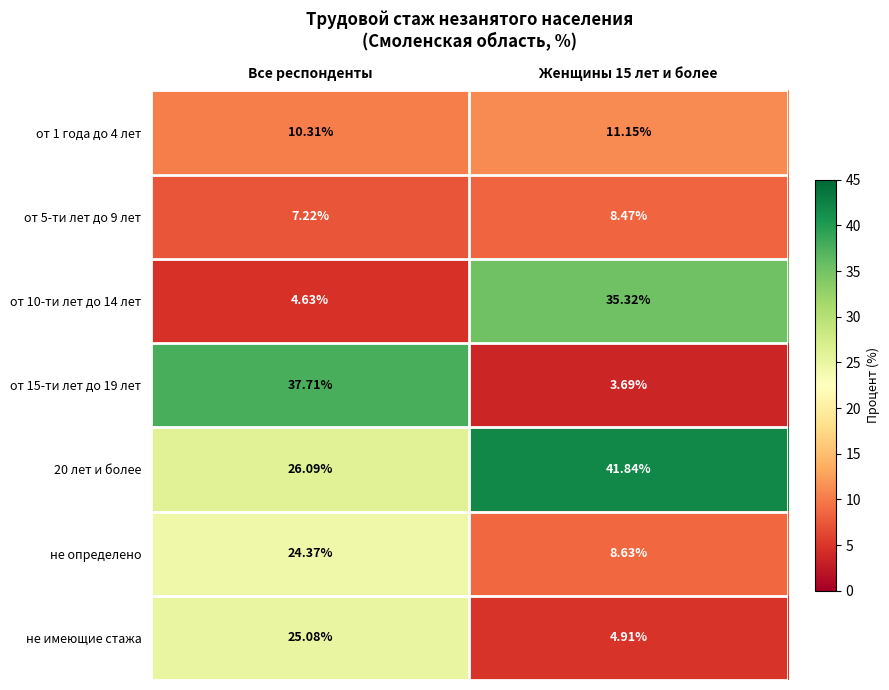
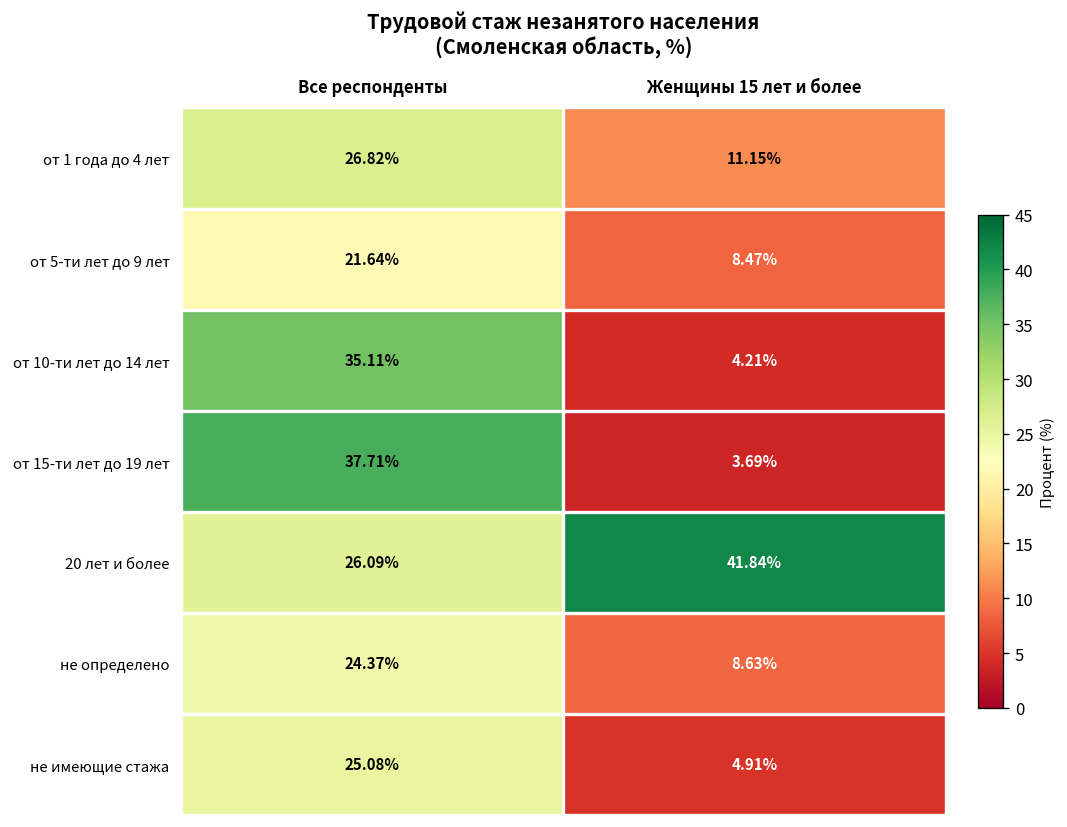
от 1 года до 4 лет, Все респонденты: 10.31% -> 26.82%
от 5-ти лет до 9 лет, Все респонденты: 7.22% -> 21.64%
от 10-ти лет до 14 лет, Все респонденты: 4.63% -> 35.11%
от 10-ти лет до 14 лет, Женщины 15 лет и более: 35.32% -> 4.21%
